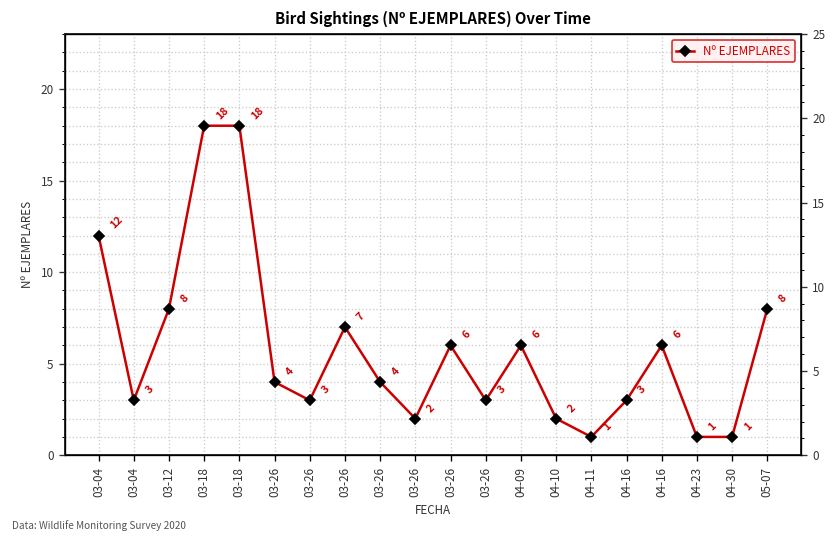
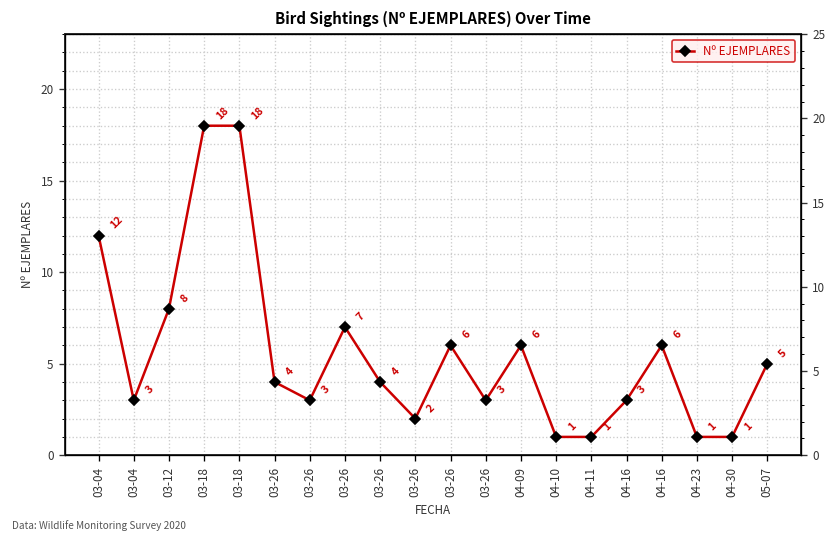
04-10: 2 -> 1
05-07: 8 -> 5
